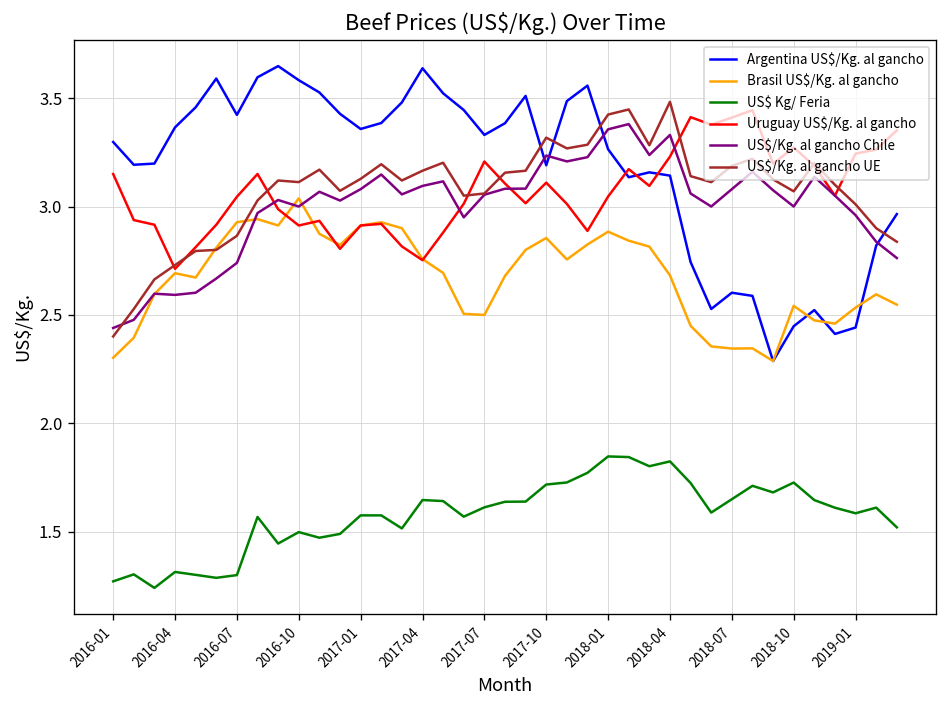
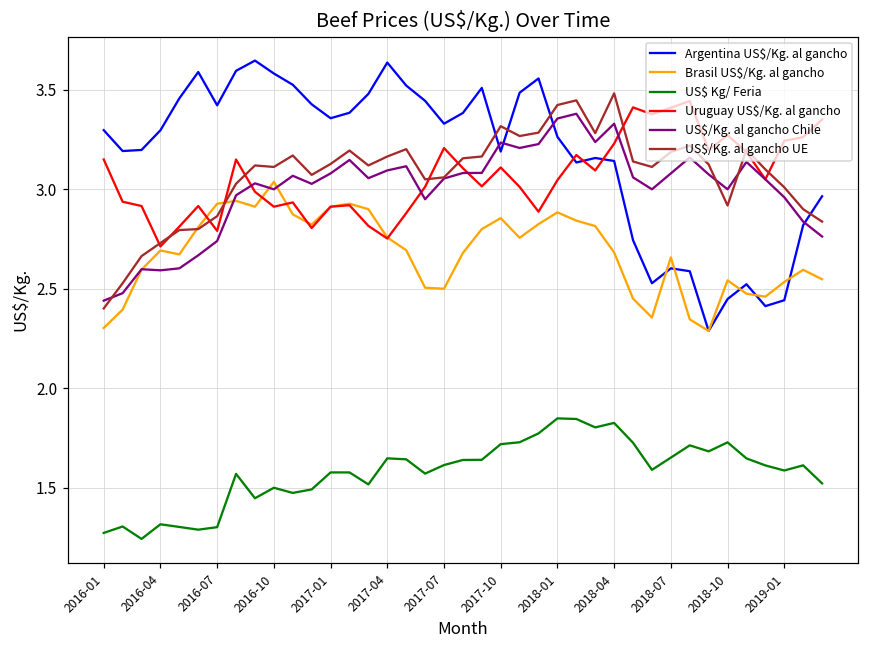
Argentina US$/Kg. al gancho, 2016-04: 3.37 -> 3.30
Uruguay US$/Kg. al gancho, 2016-07: 3.05 -> 2.79
Brasil US$/Kg. al gancho, 2018-07: 2.34 -> 2.66
US$/Kg. al gancho UE, 2018-10: 3.07 -> 2.92
